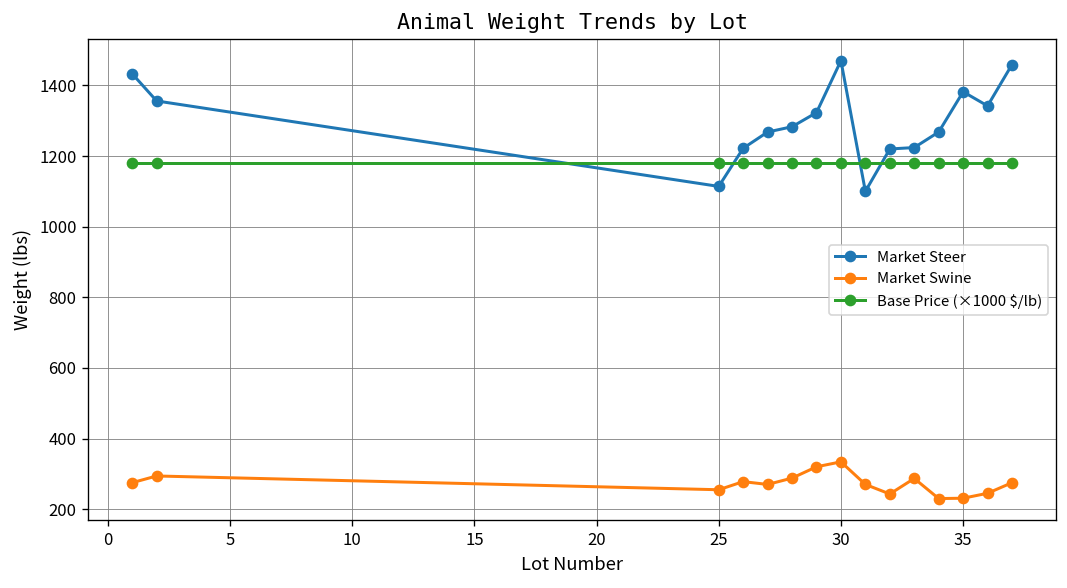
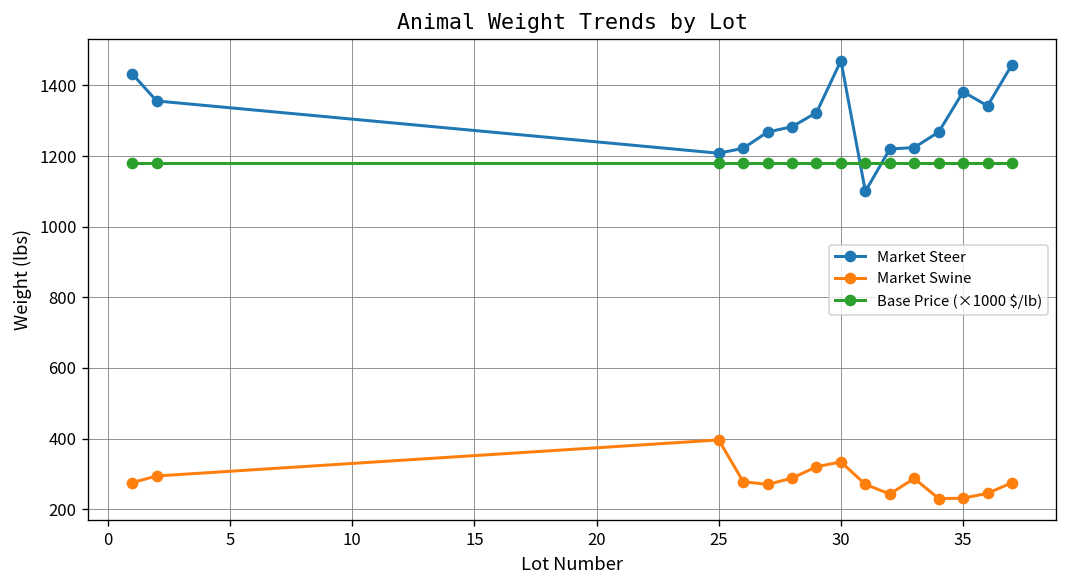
Market Steer, 25: 1110 -> 1210
Market Swine, 25: 260 -> 400
